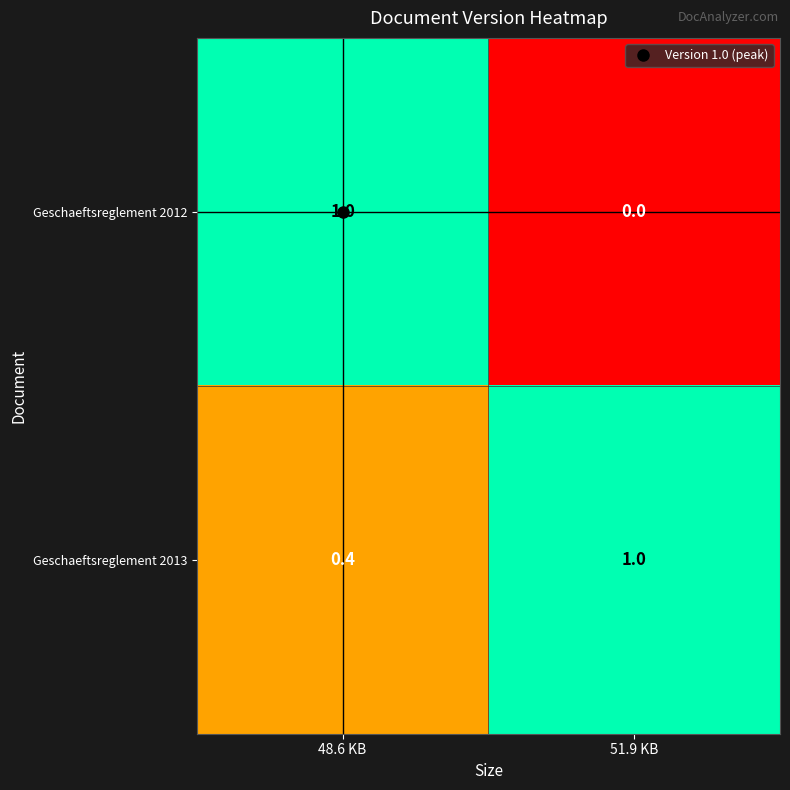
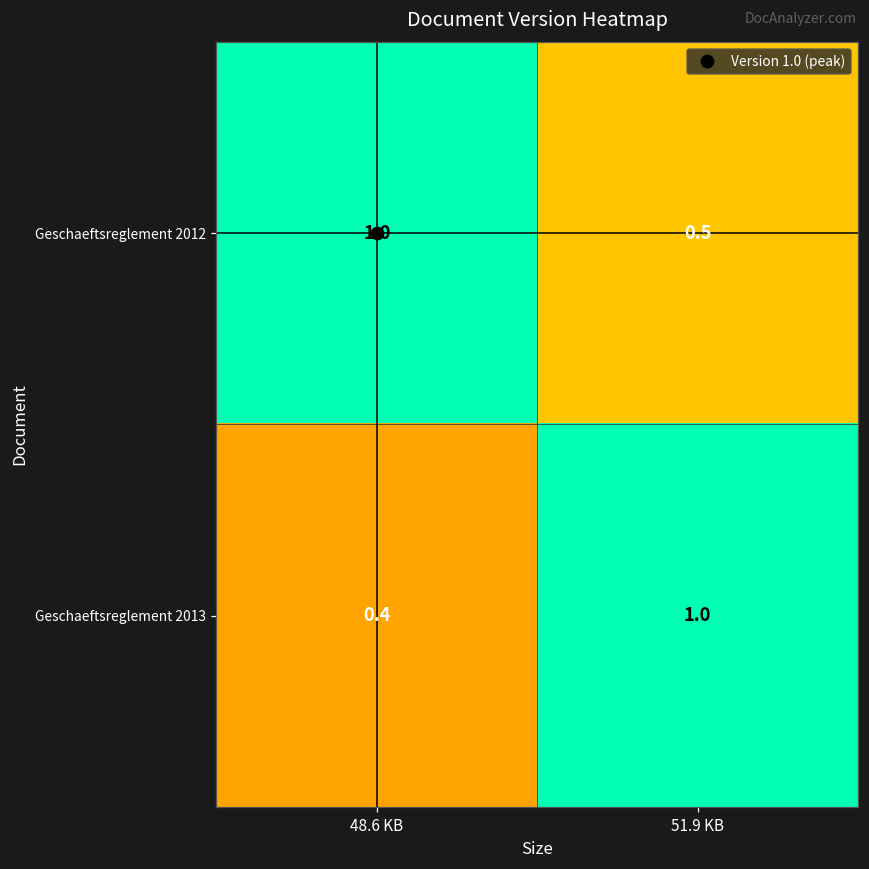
Geschaeftsreglement 2012, 51.9 KB: 0.0 -> 0.5
